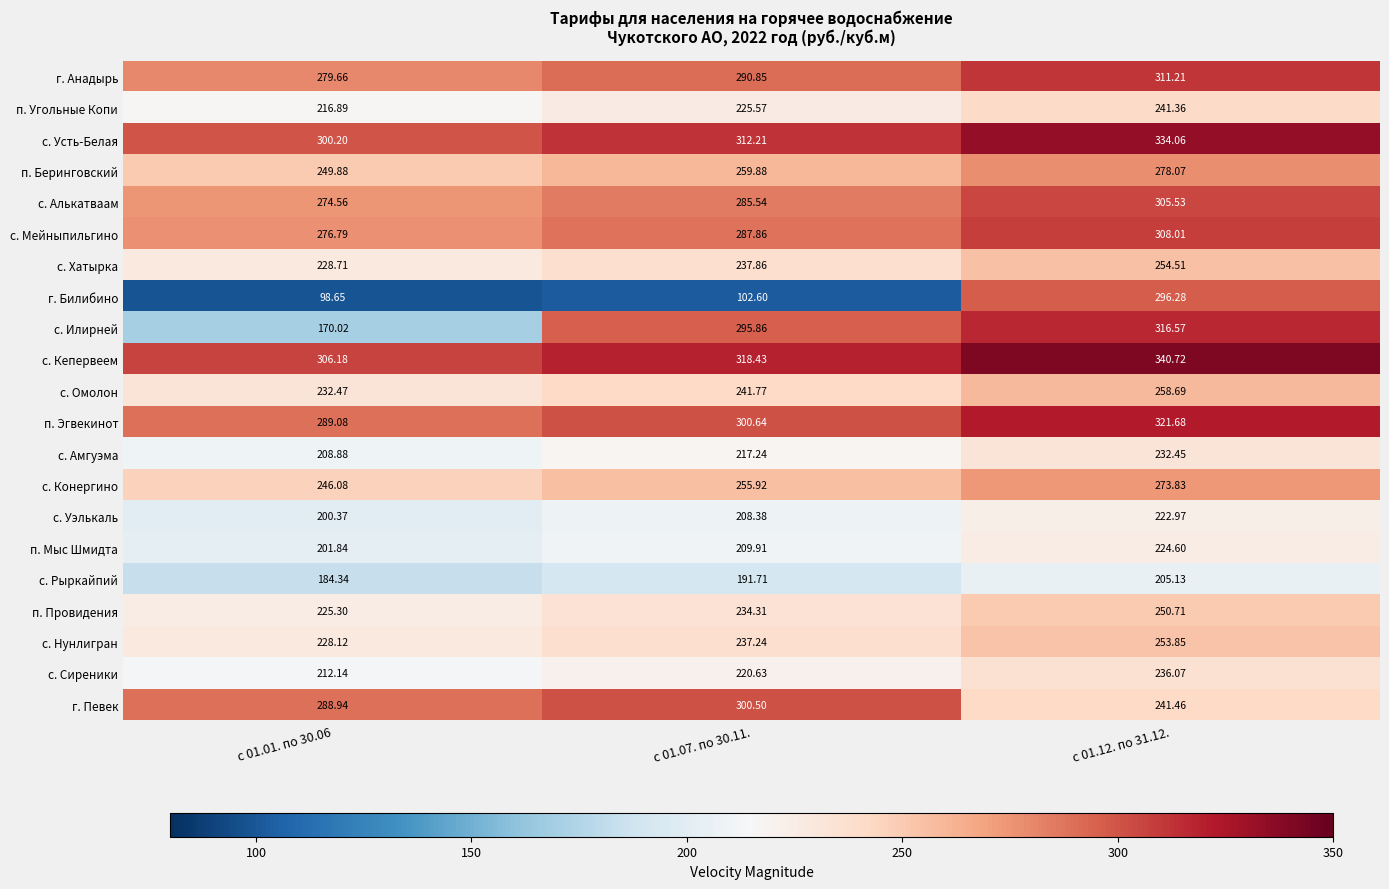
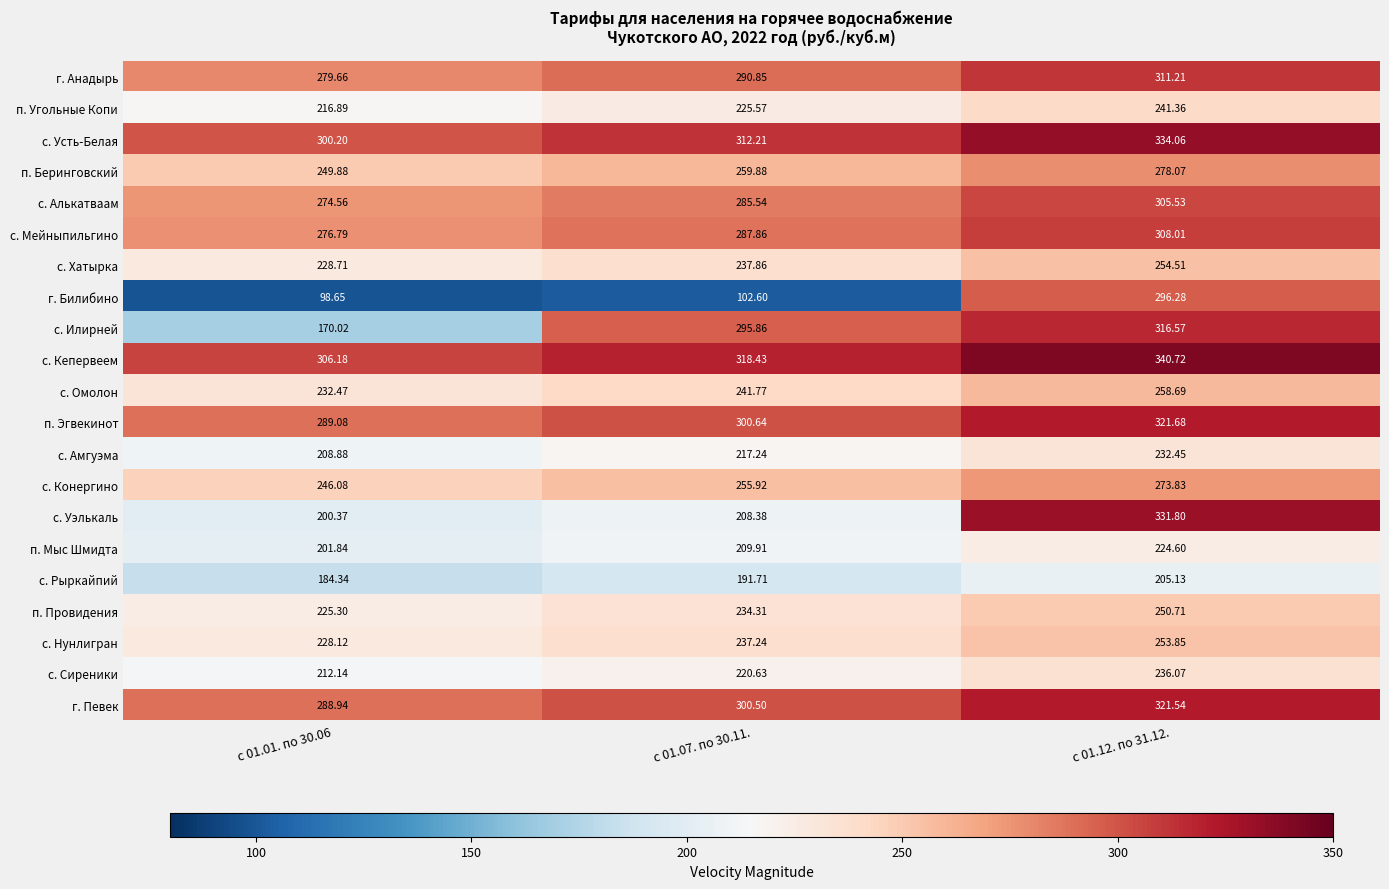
с. Уэлькаль, с 01.12. по 31.12.: 222.97 -> 331.80
г. Певек, с 01.12. по 31.12.: 241.46 -> 321.54
